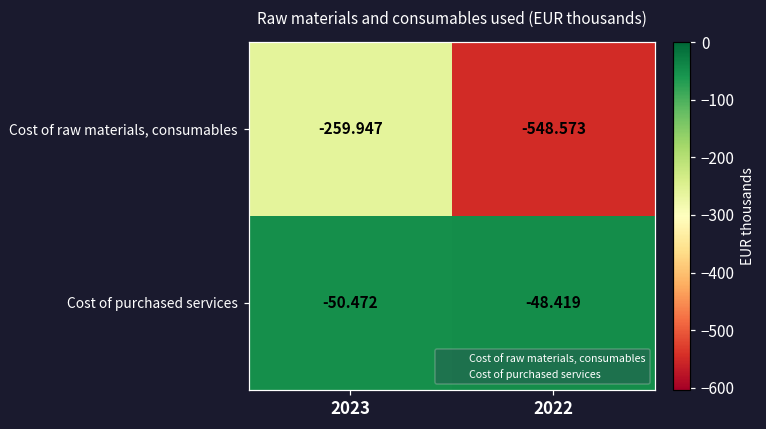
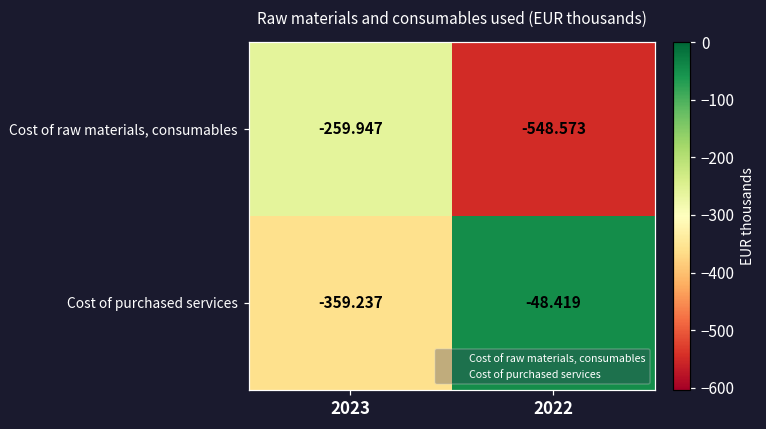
Cost of purchased services, 2023: -50.472 -> -359.237
